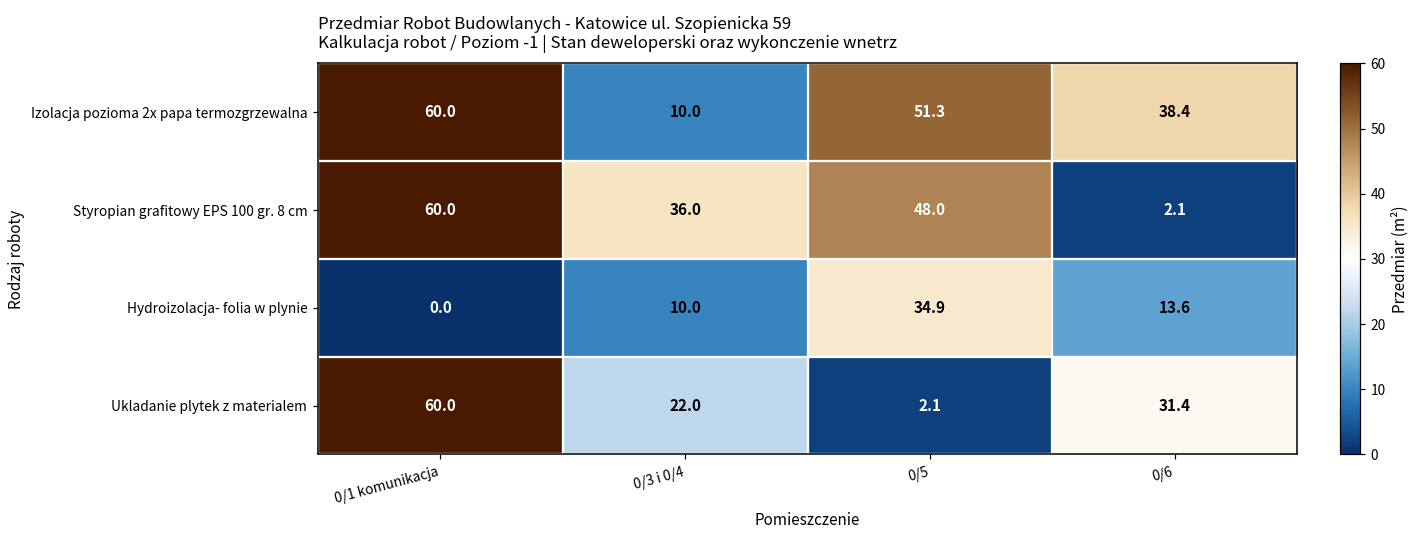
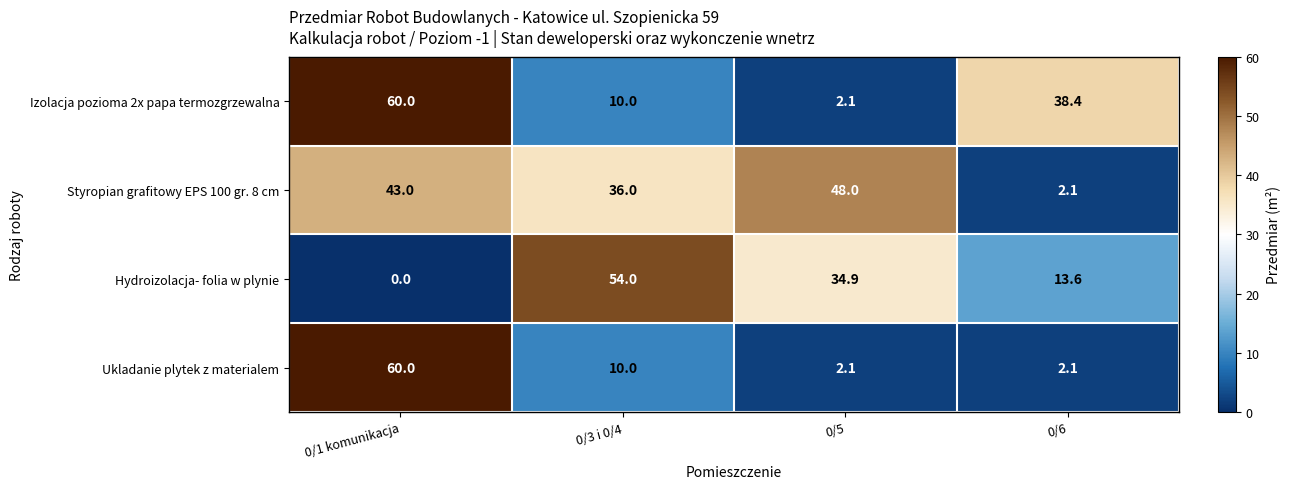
Izolacja pozioma 2x papa termozgrzewalna, 0/5: 51.3 -> 2.1
Styropian grafitowy EPS 100 gr. 8 cm, 0/1 komunikacja: 60.0 -> 43.0
Hydroizolacja- folia w plynie, 0/3 i 0/4: 10.0 -> 54.0
Ukladanie plytek z materialem, 0/3 i 0/4: 22.0 -> 10.0
Ukladanie plytek z materialem, 0/6: 31.4 -> 2.1
